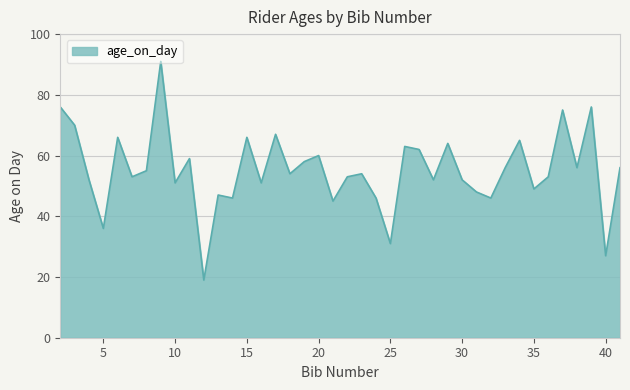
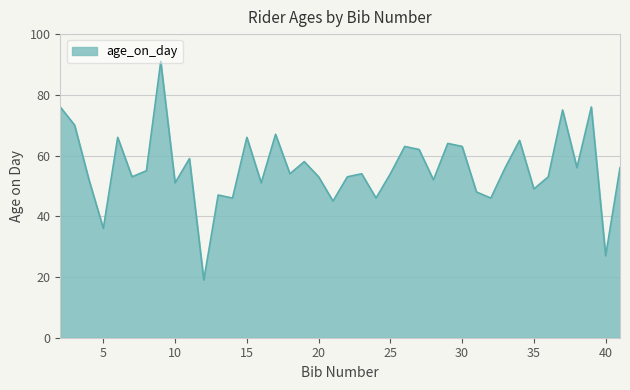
20: 60 -> 53
25: 31 -> 54
30: 52 -> 63
